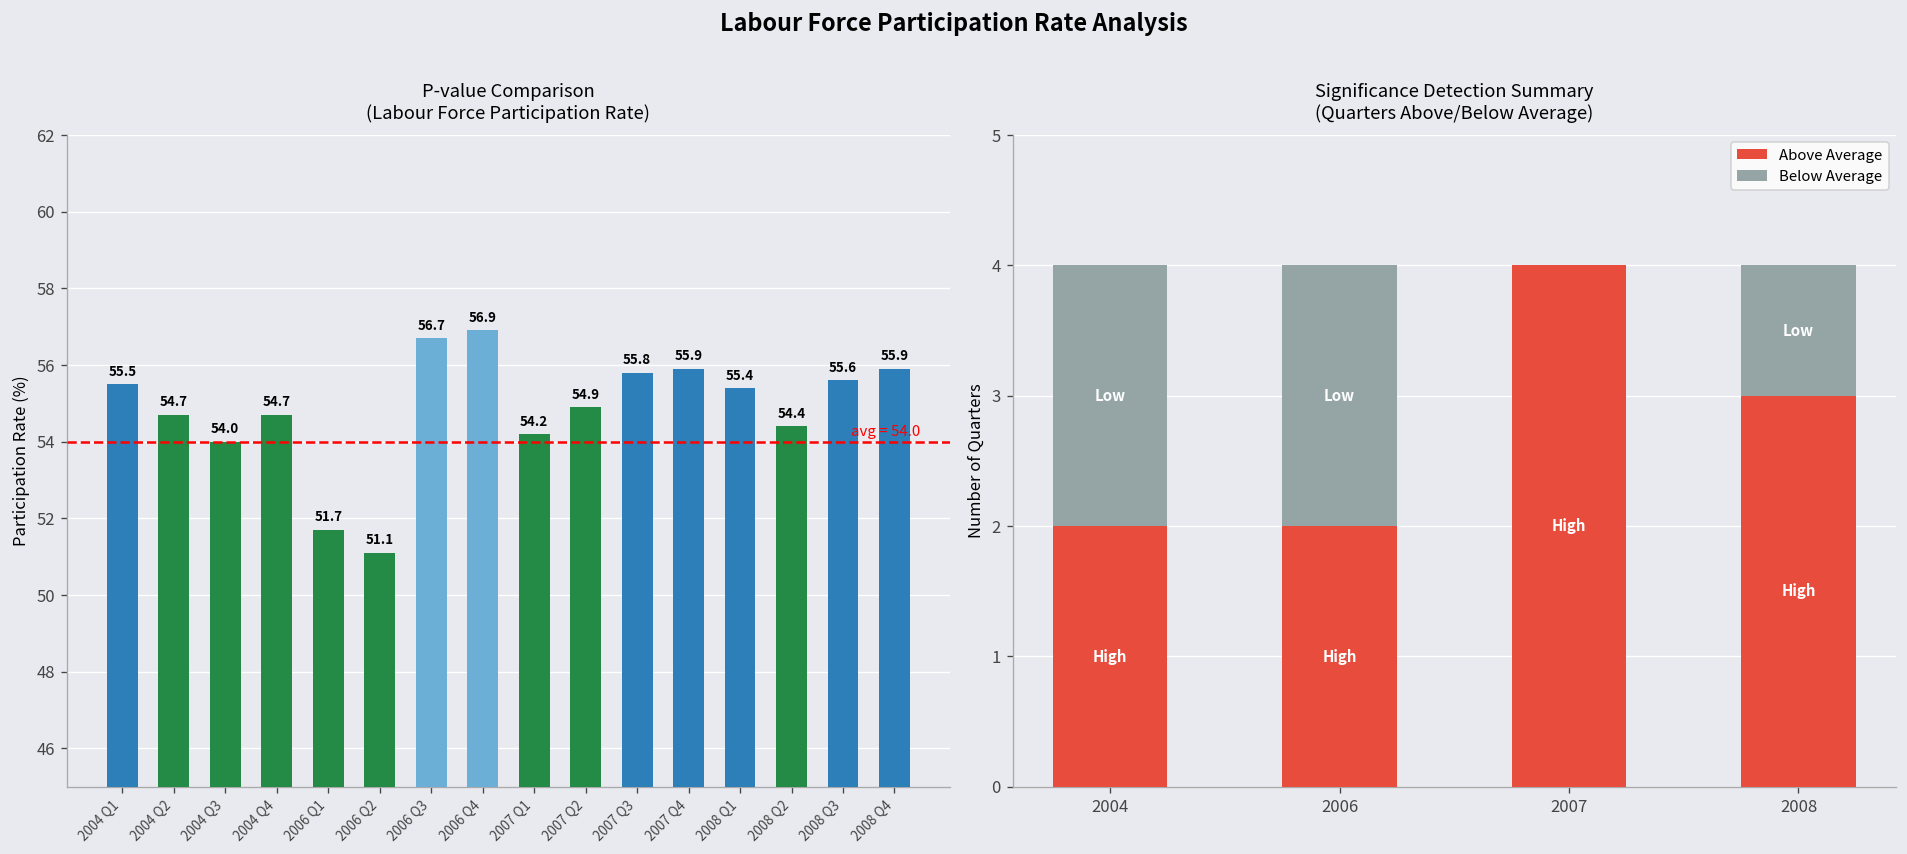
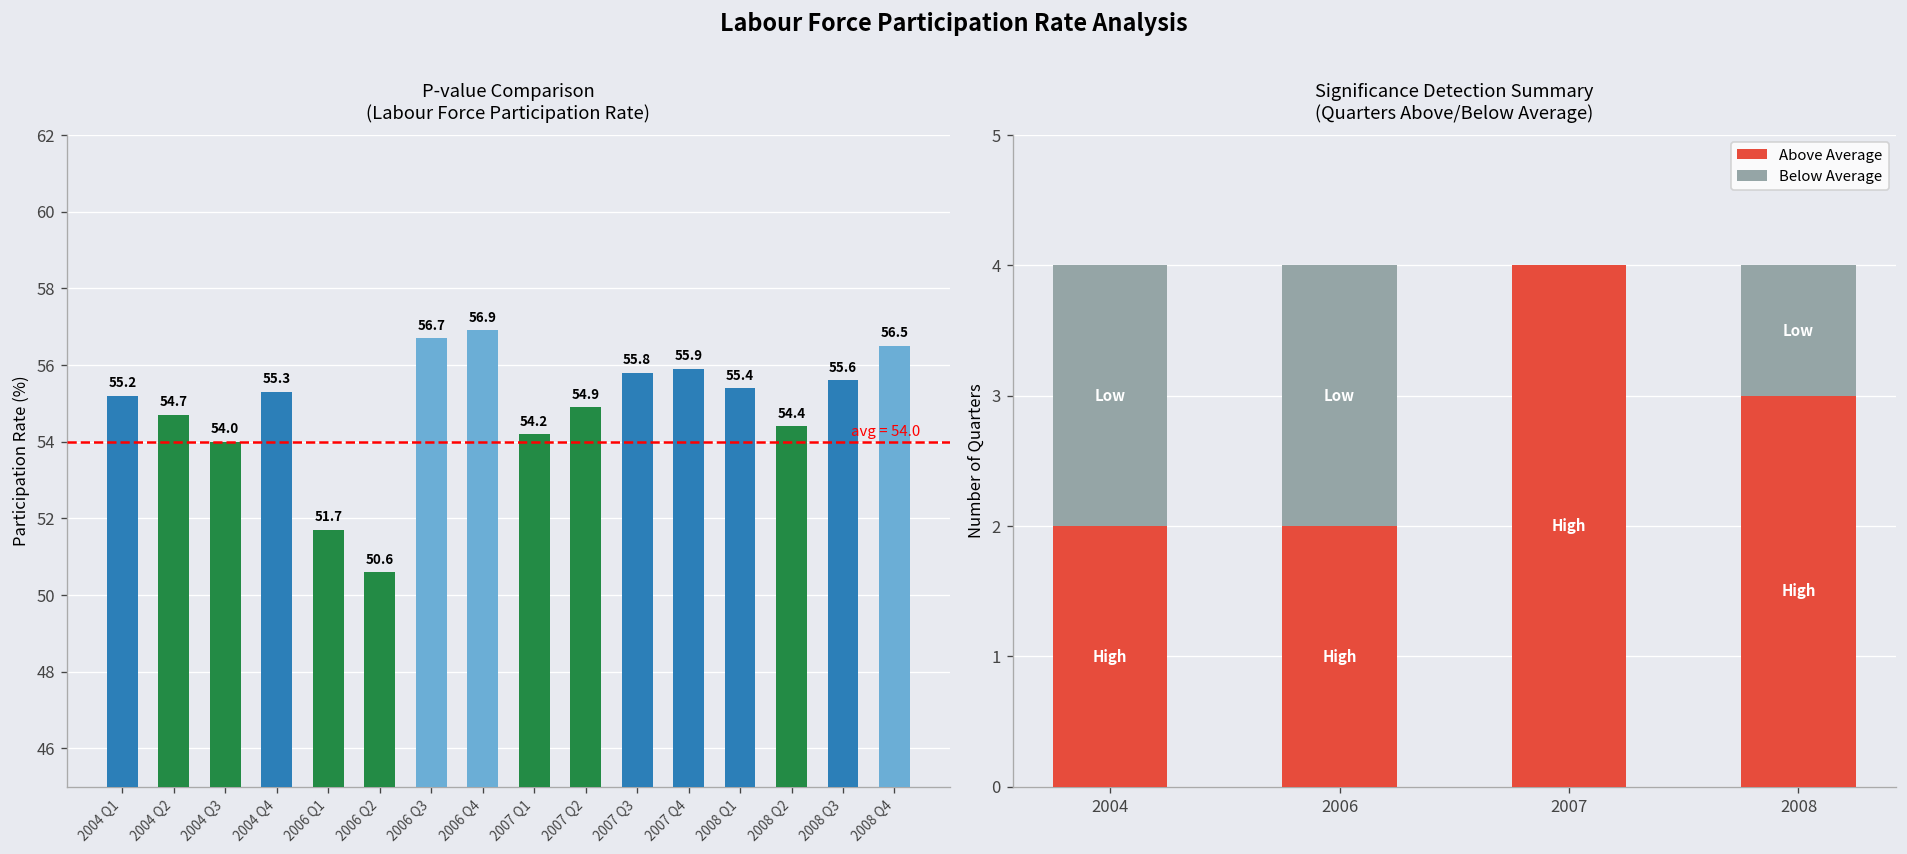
P-value Comparison (Labour Force Participation Rate), 2004 Q1: 55.5 -> 55.2
P-value Comparison (Labour Force Participation Rate), 2004 Q4: 54.7 -> 55.3
P-value Comparison (Labour Force Participation Rate), 2006 Q2: 51.1 -> 50.6
P-value Comparison (Labour Force Participation Rate), 2008 Q4: 55.9 -> 56.5
